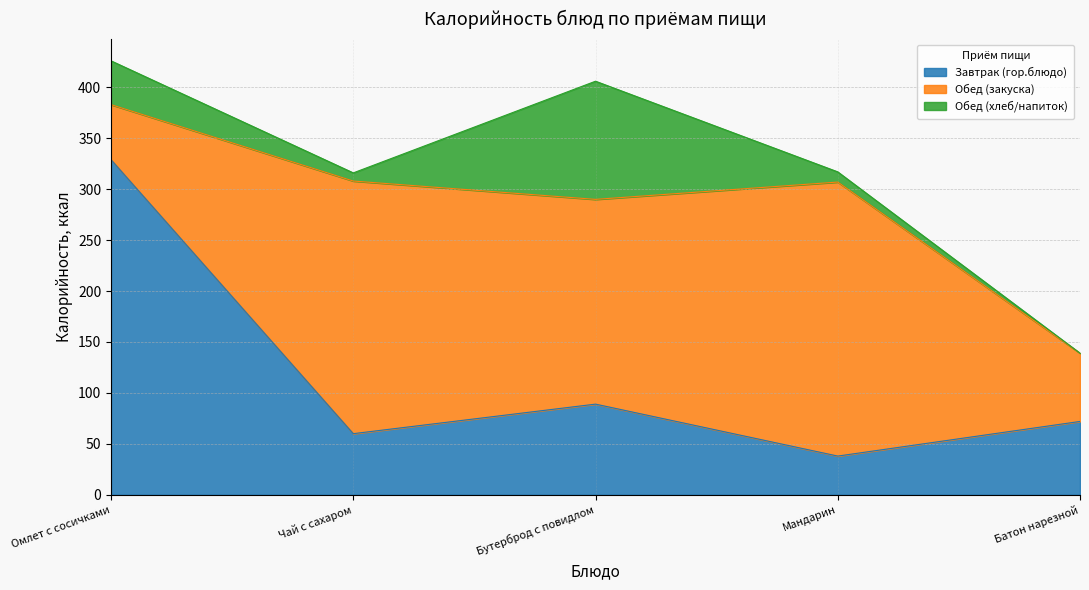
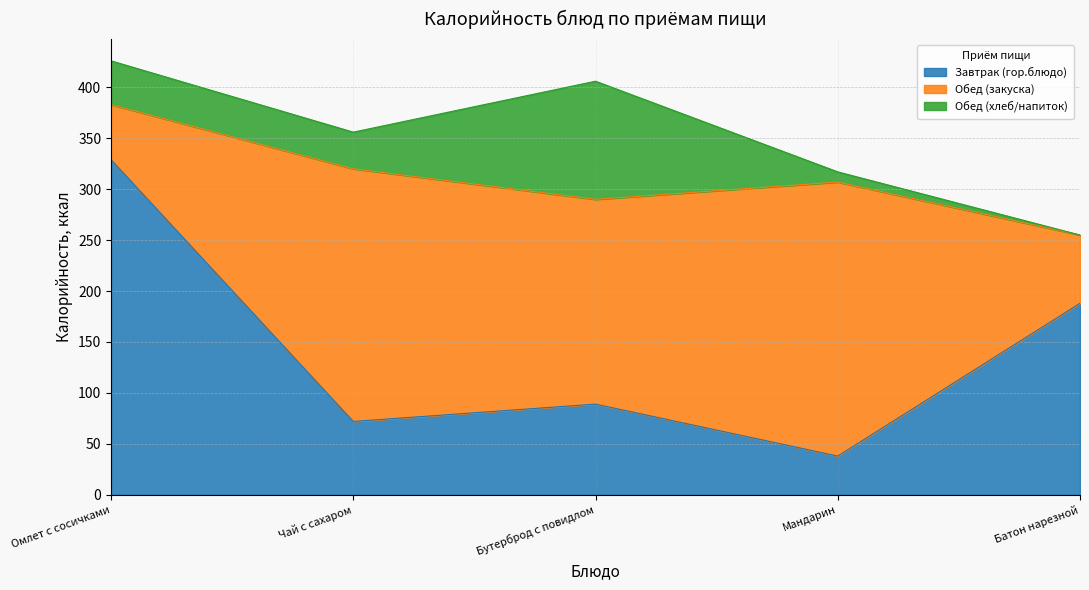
Завтрак (гор.блюдо), Чай с сахаром: 60 -> 72
Обед (хлеб/напиток), Чай с сахаром: 8 -> 36
Завтрак (гор.блюдо), Батон нарезной: 72 -> 188
